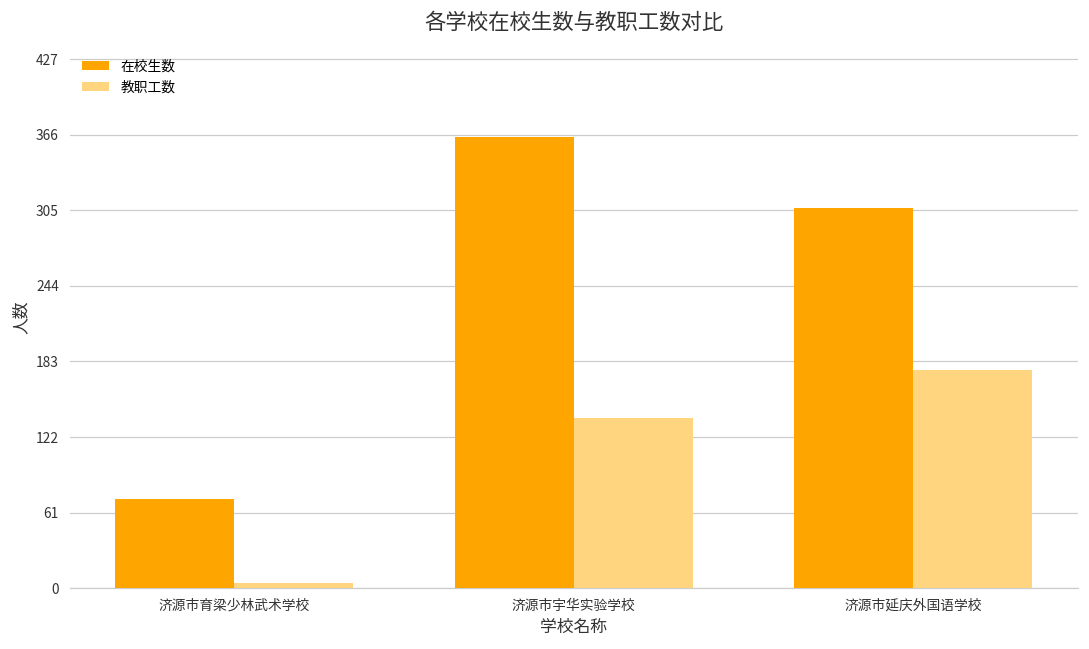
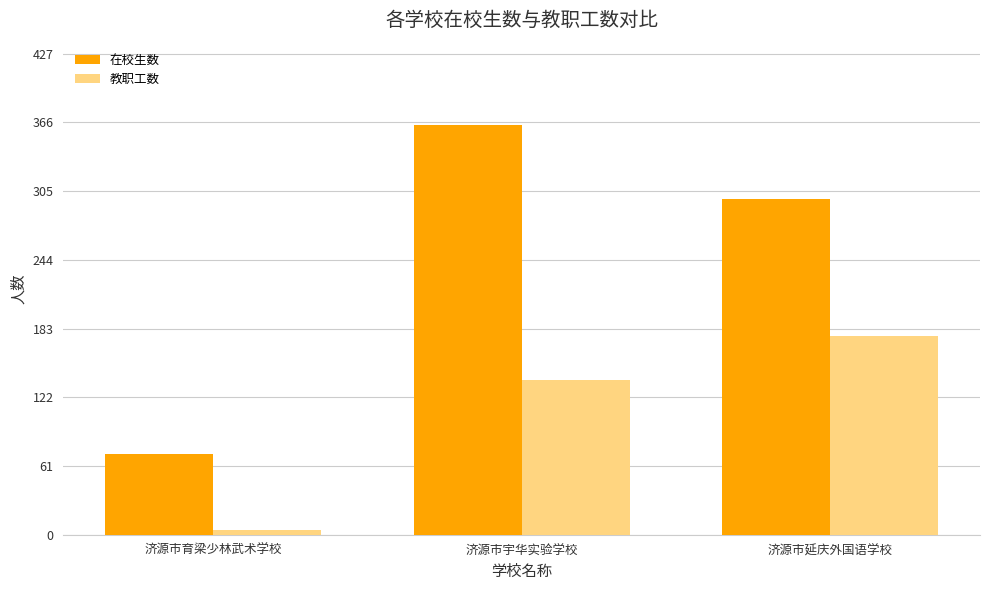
在校生数, 济源市延庆外国语学校: 307 -> 298
